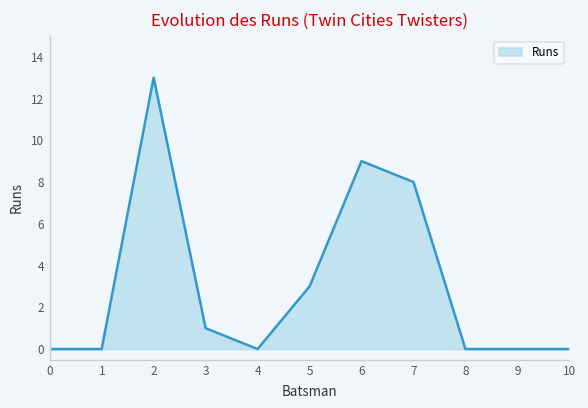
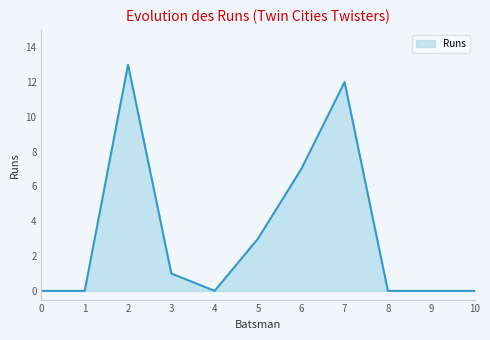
6: 9 -> 7
7: 8 -> 12
